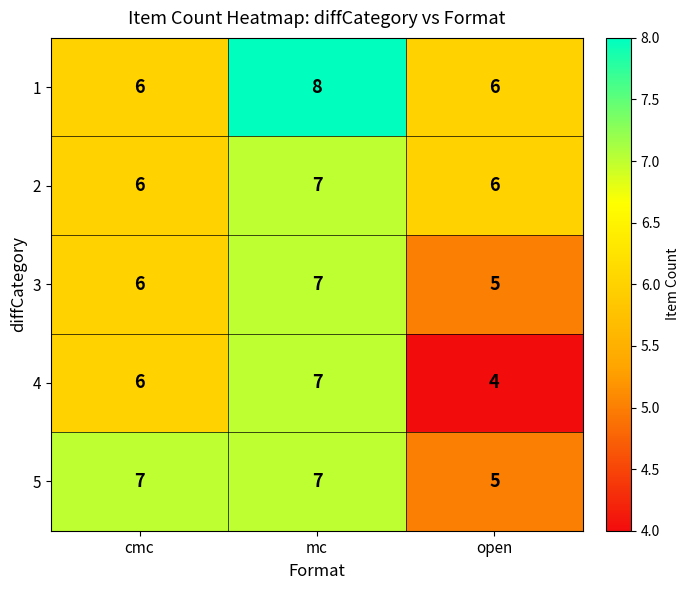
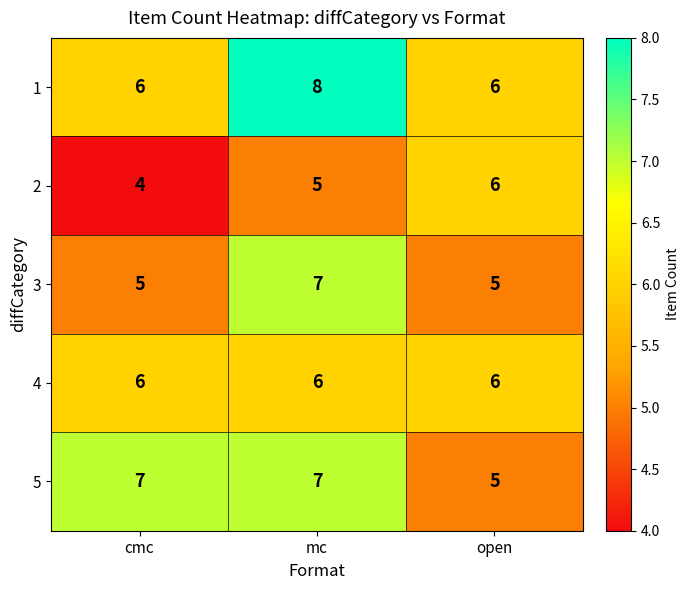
2, cmc: 6 -> 4
2, mc: 7 -> 5
3, cmc: 6 -> 5
4, mc: 7 -> 6
4, open: 4 -> 6
